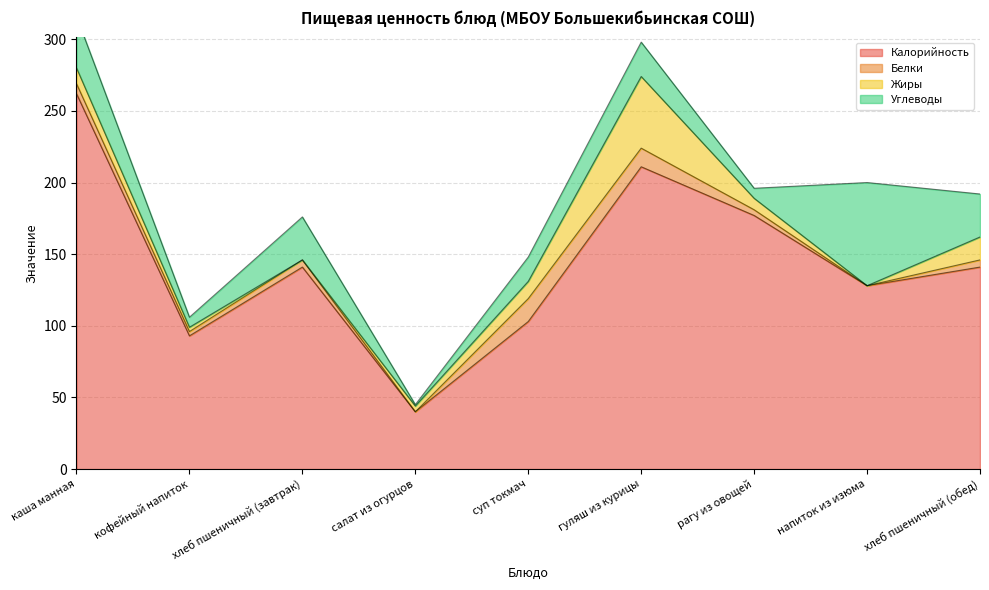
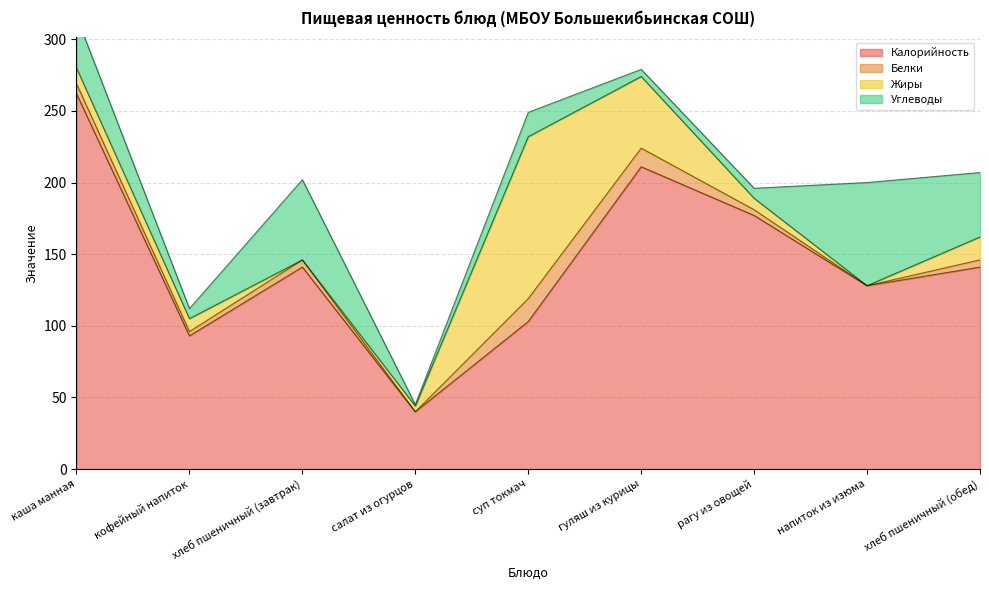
Жиры, кофейный напиток: 3 -> 9
Углеводы, хлеб пшеничный (завтрак): 30 -> 56
Жиры, суп токмач: 12 -> 113
Углеводы, гуляш из курицы: 24 -> 5
Углеводы, хлеб пшеничный (обед): 30 -> 45
